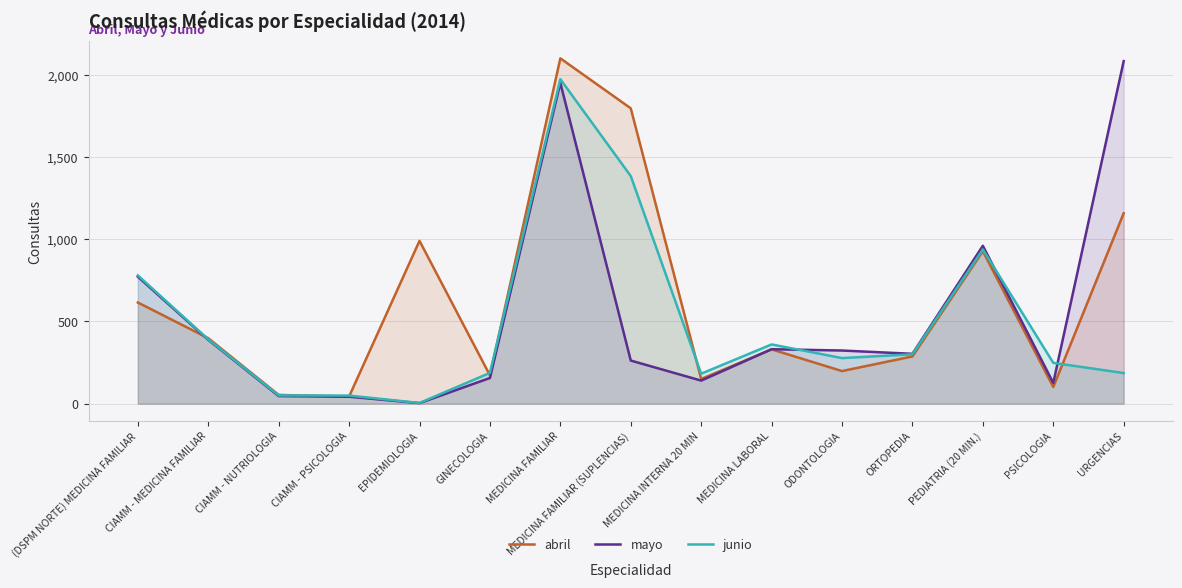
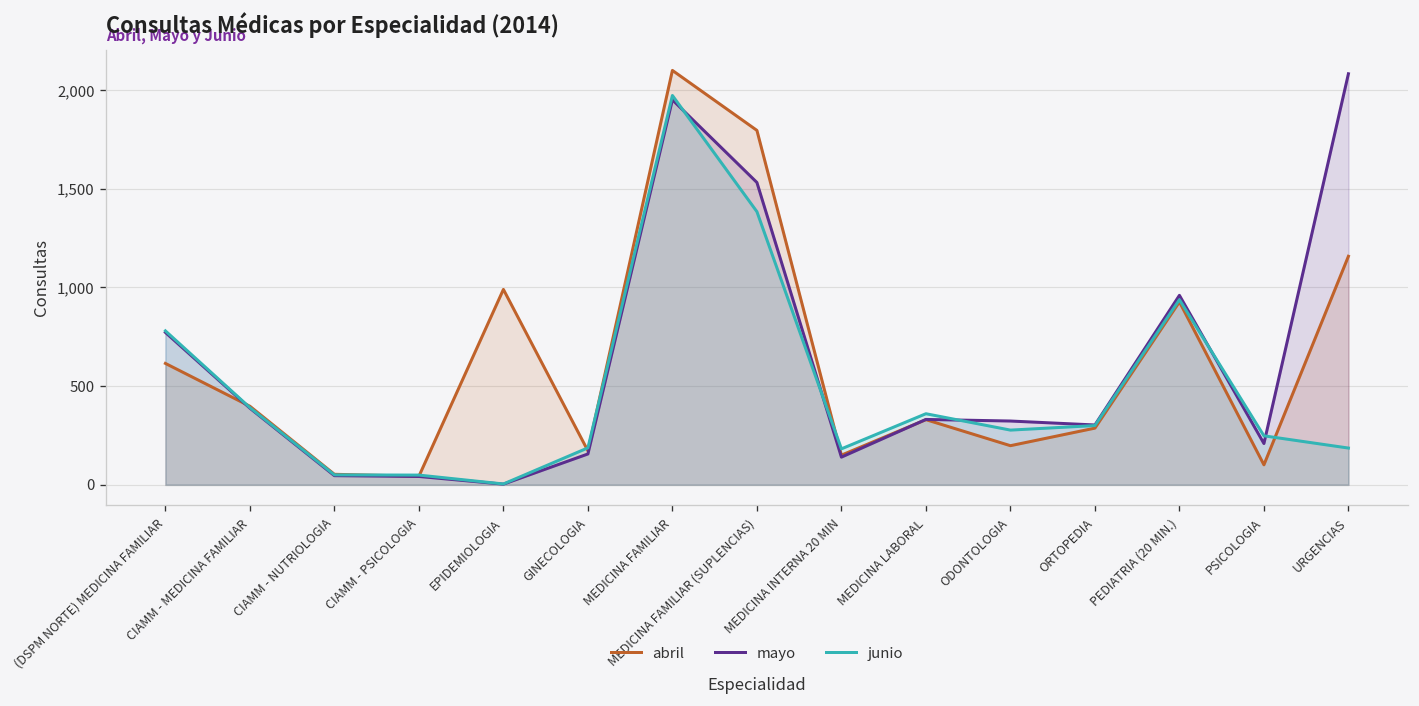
mayo, MEDICINA FAMILIAR (SUPLENCIAS): 260 -> 1,530
mayo, PSICOLOGIA: 130 -> 210
